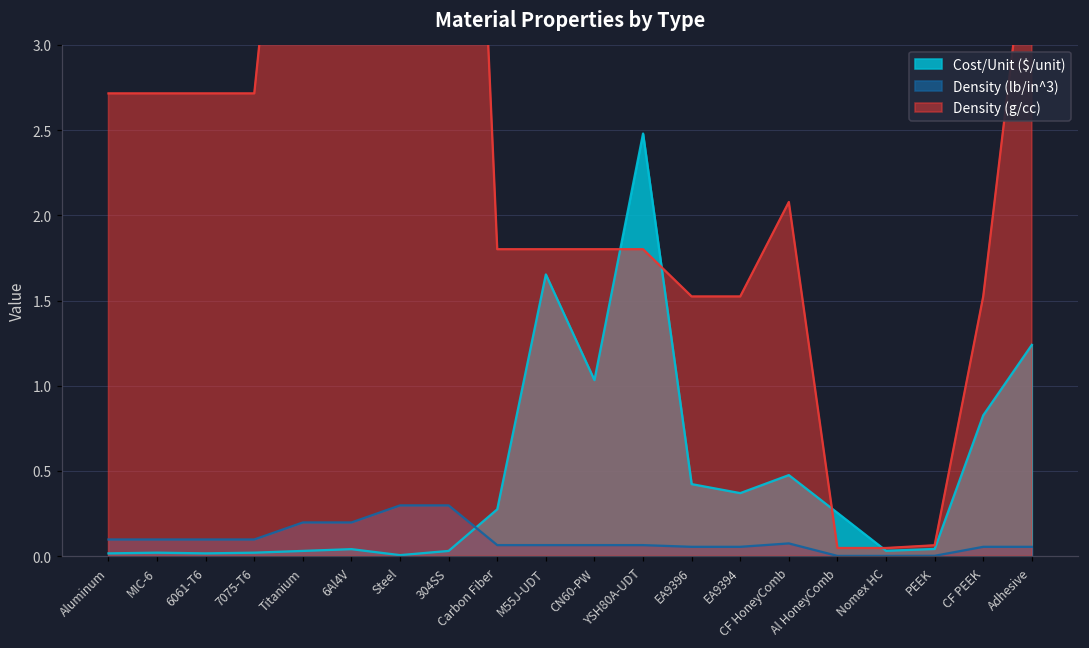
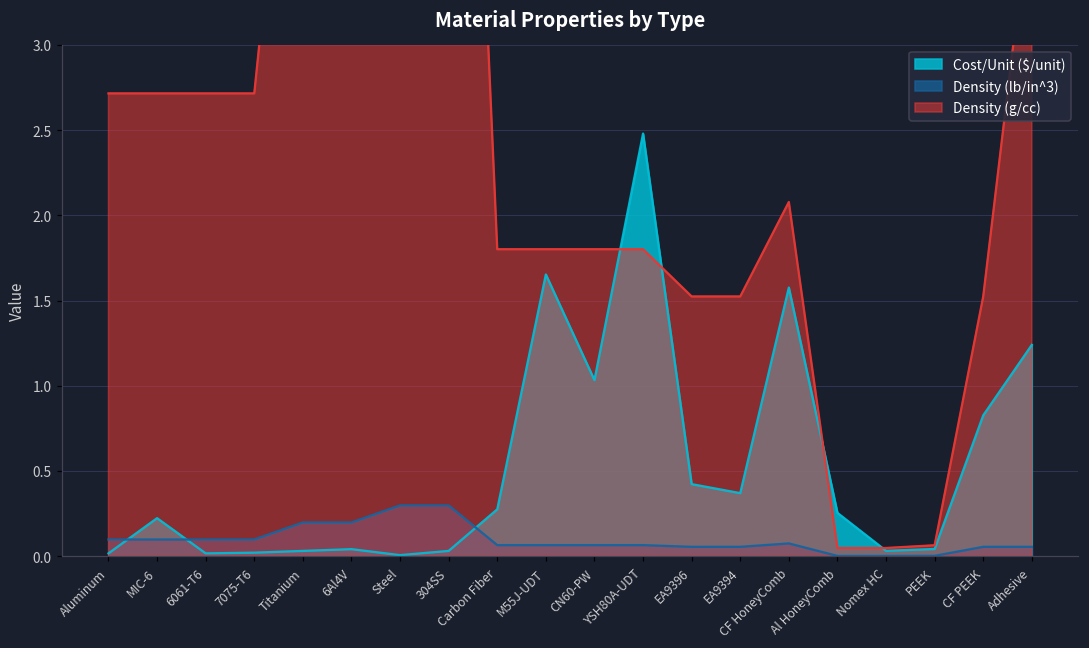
Cost/Unit ($/unit), MIC-6: 0.02 -> 0.22
Cost/Unit ($/unit), CF HoneyComb: 0.48 -> 1.58
